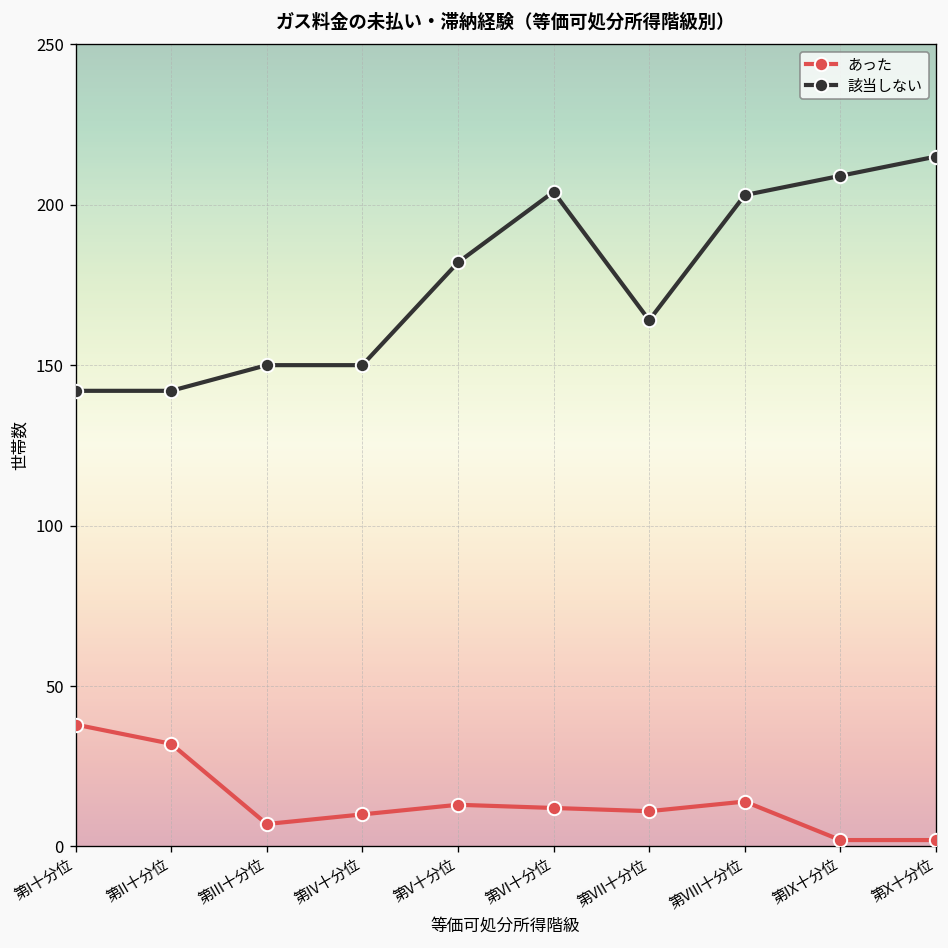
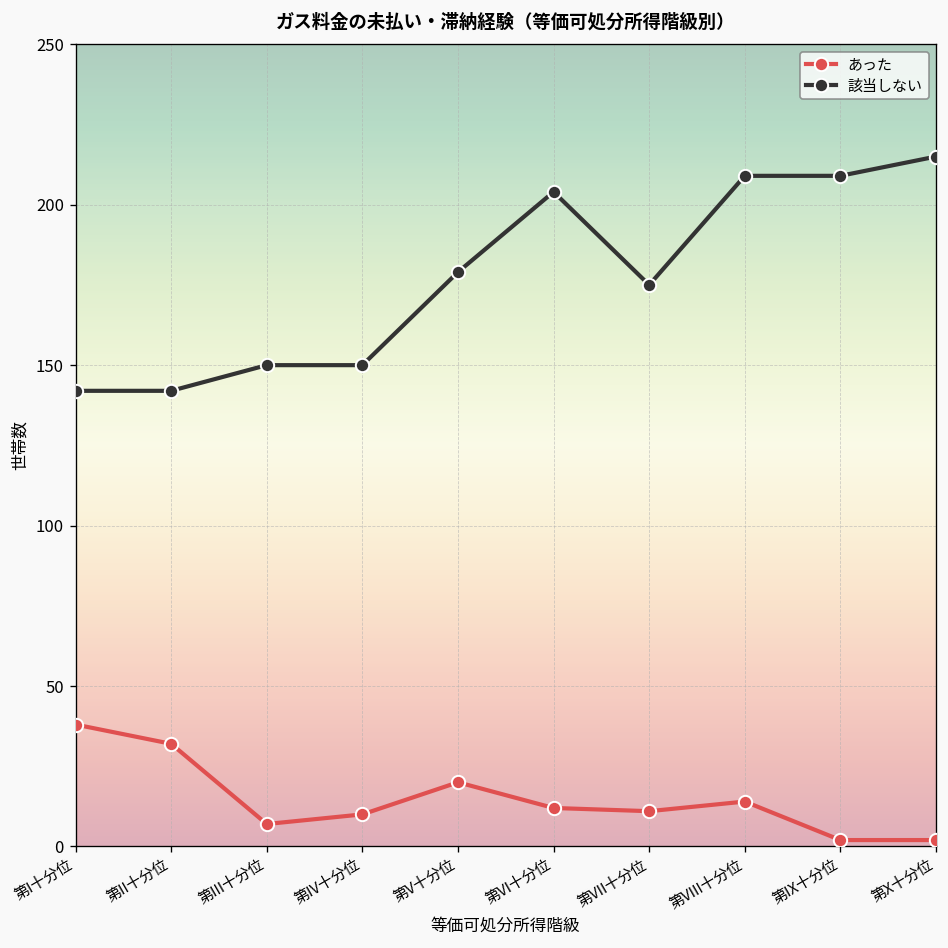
あった, 第V十分位: 13 -> 20
該当しない, 第V十分位: 182 -> 179
該当しない, 第VII十分位: 164 -> 175
該当しない, 第VIII十分位: 203 -> 209
